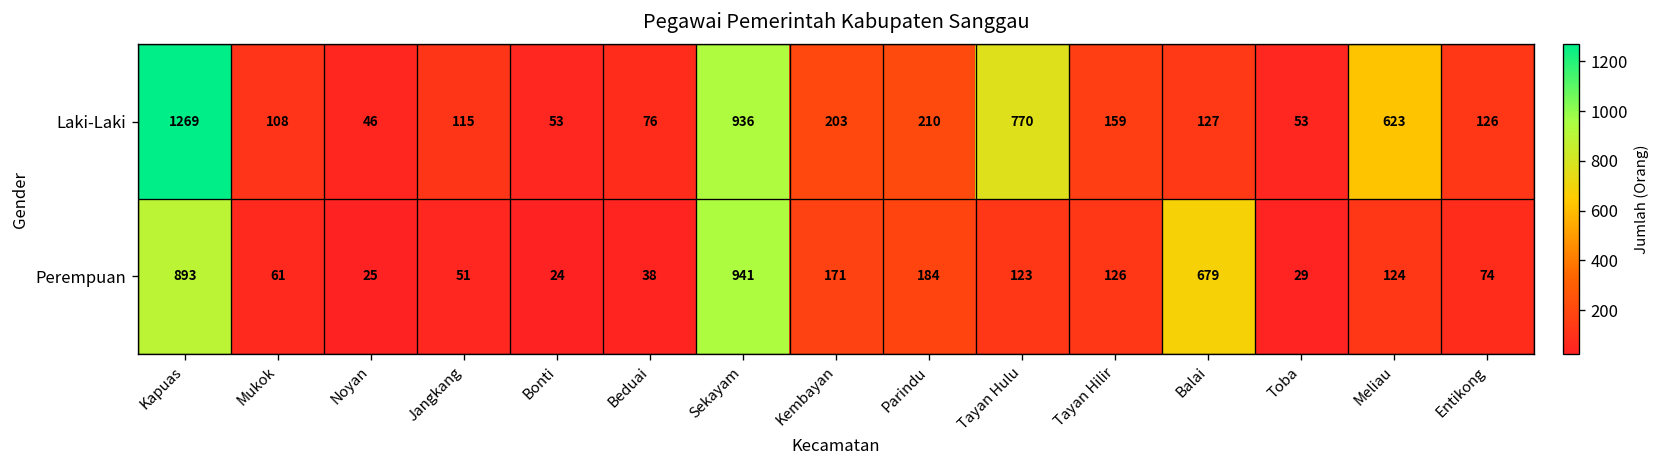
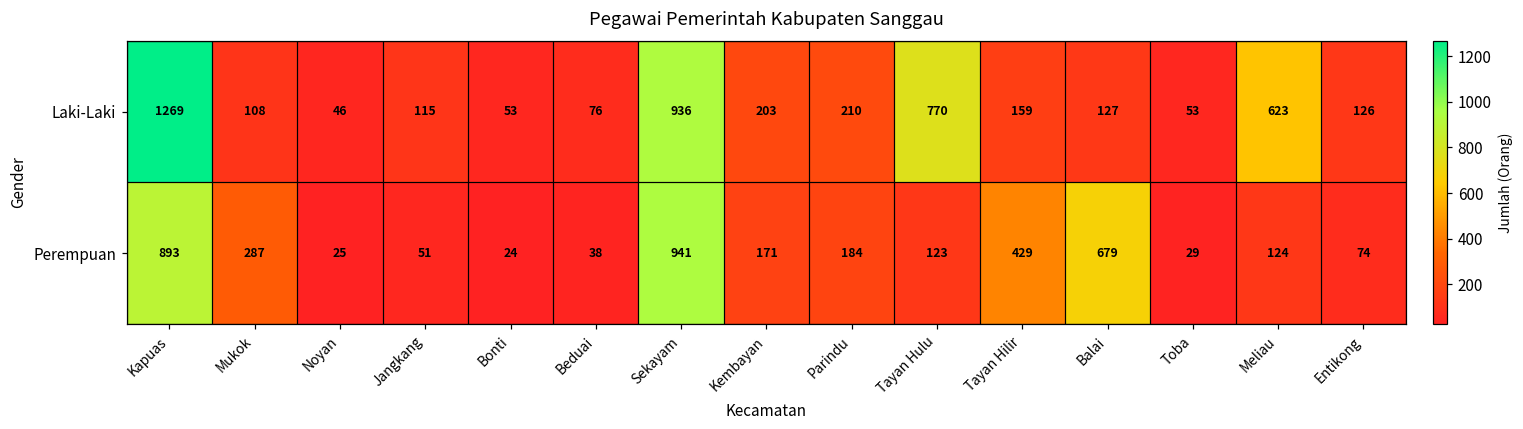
Perempuan, Mukok: 61 -> 287
Perempuan, Tayan Hilir: 126 -> 429
